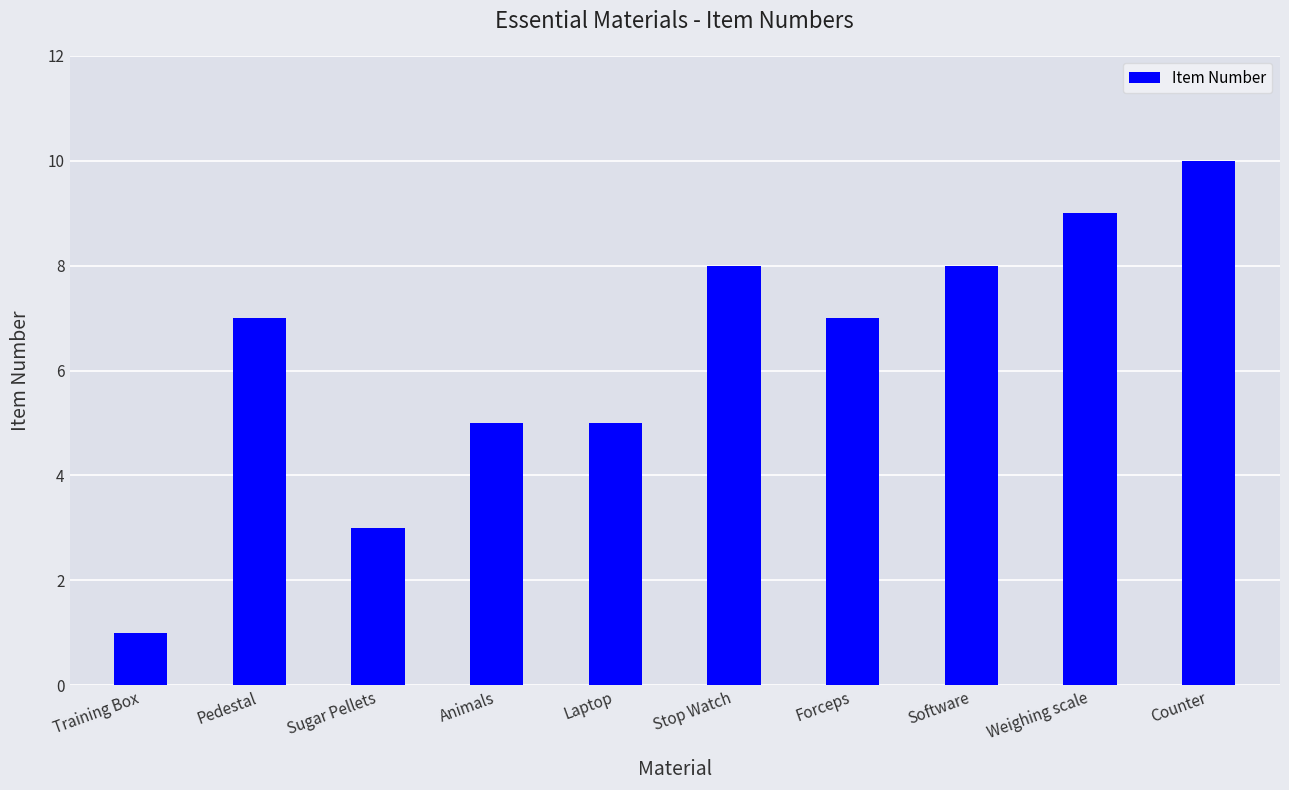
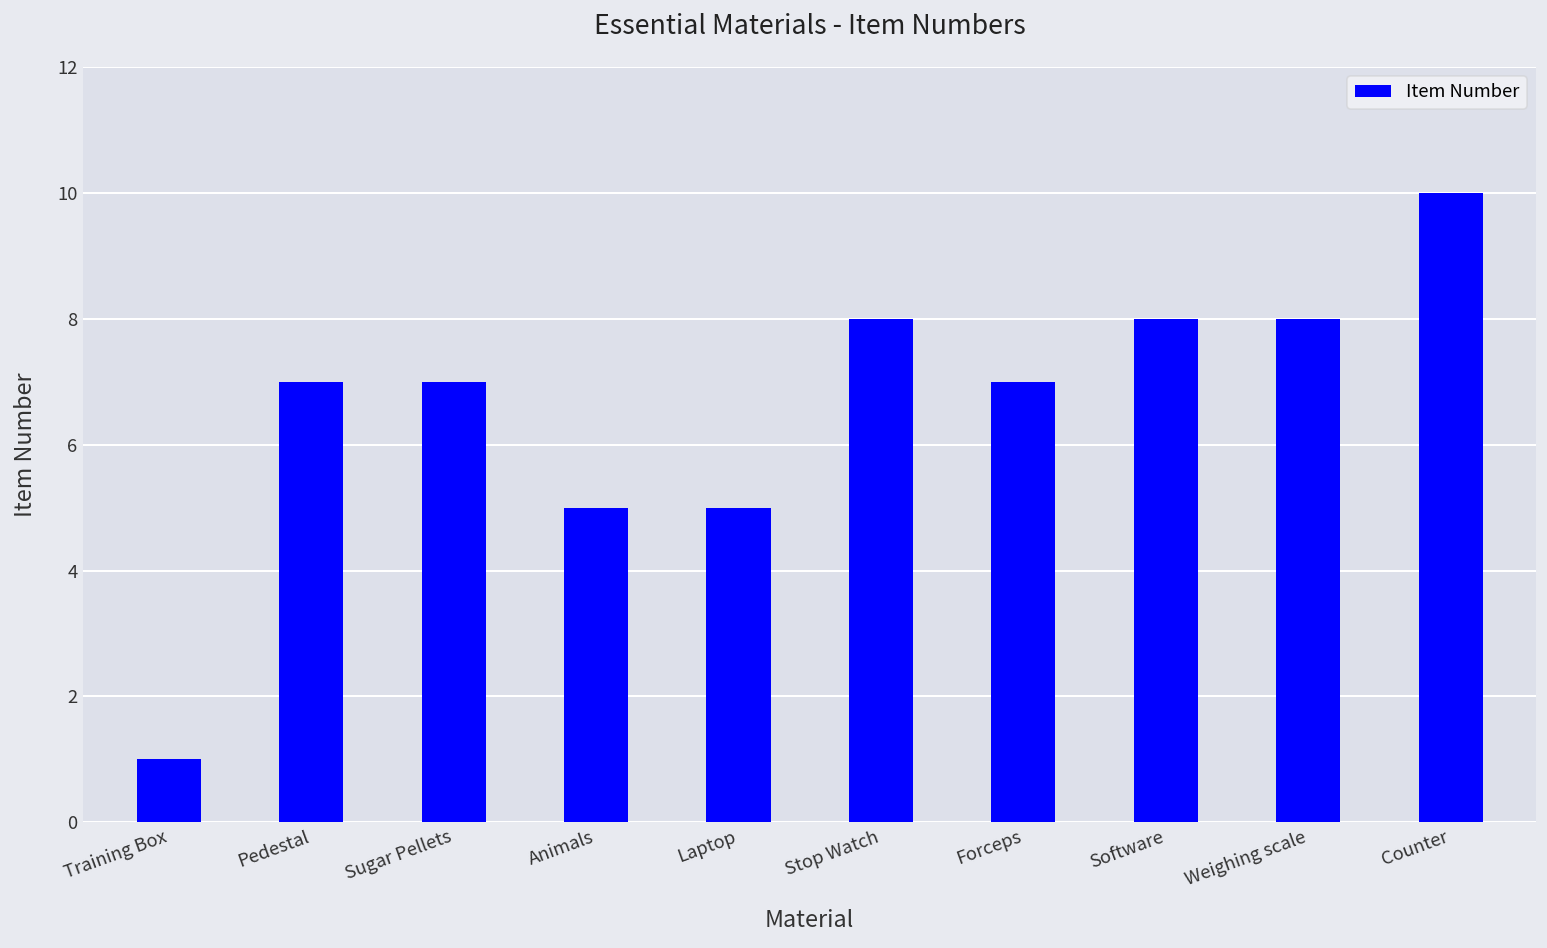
Sugar Pellets: 3 -> 7
Weighing scale: 9 -> 8
